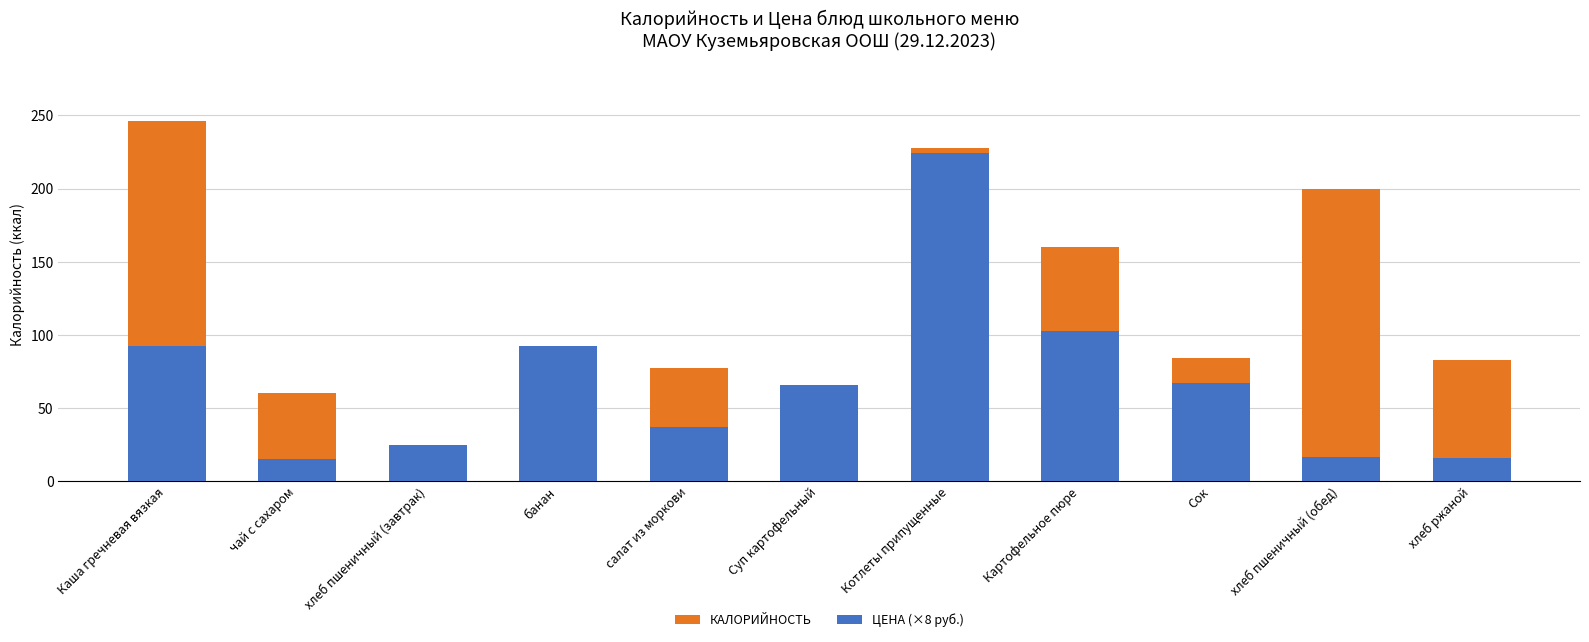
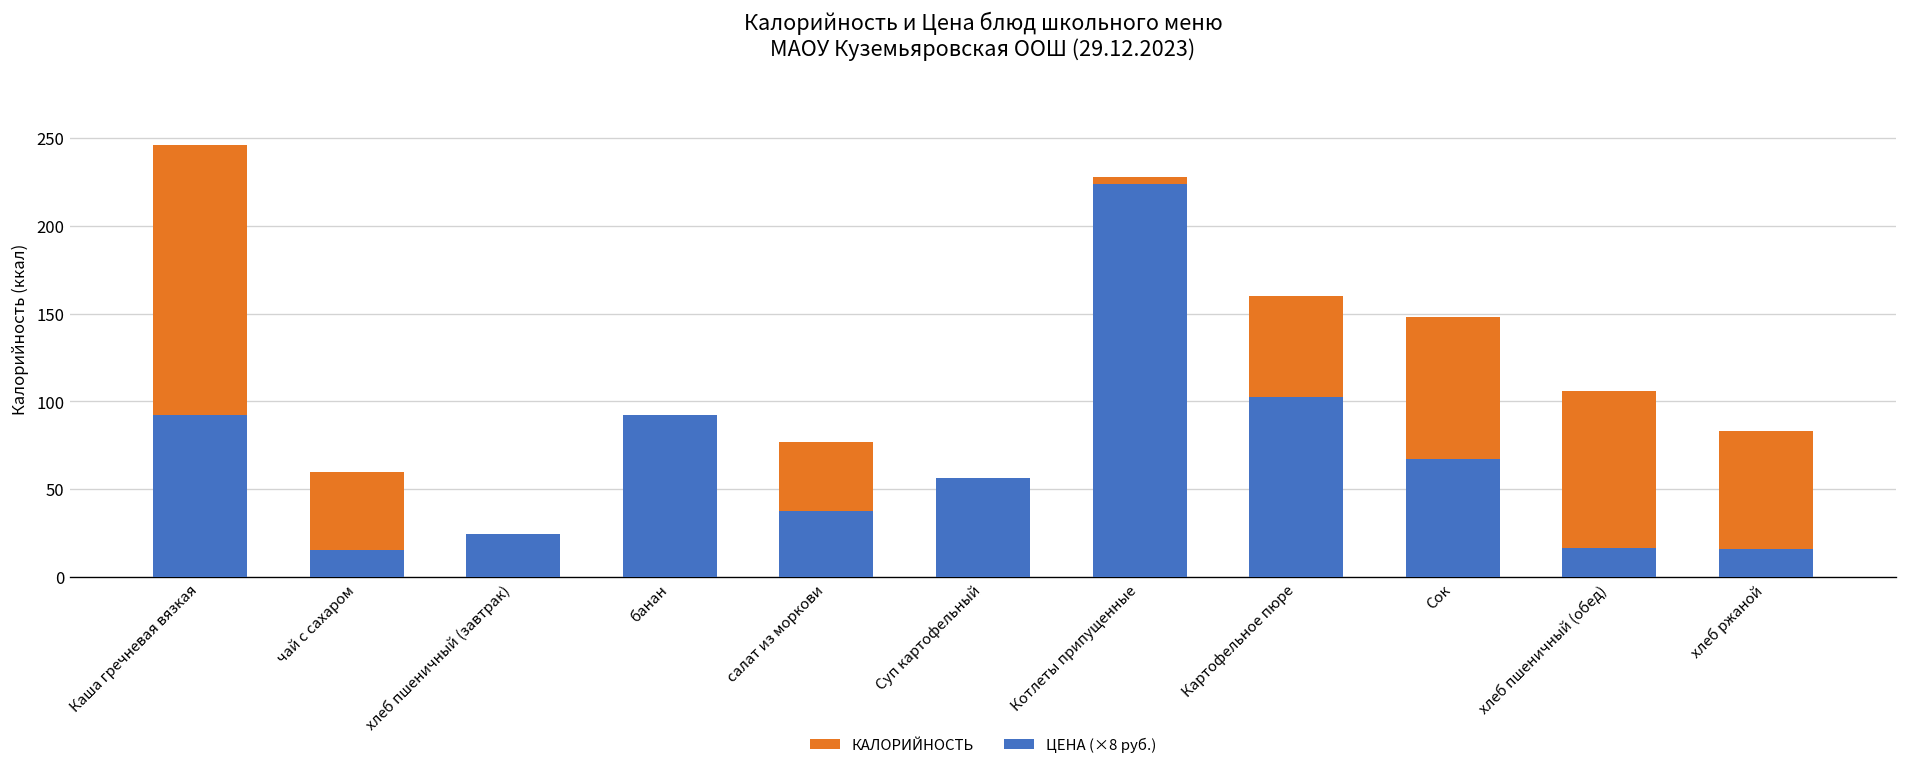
ЦЕНА (×8 руб.), Суп картофельный: 66 -> 56
КАЛОРИЙНОСТЬ, Сок: 84 -> 148
КАЛОРИЙНОСТЬ, хлеб пшеничный (обед): 200 -> 106
